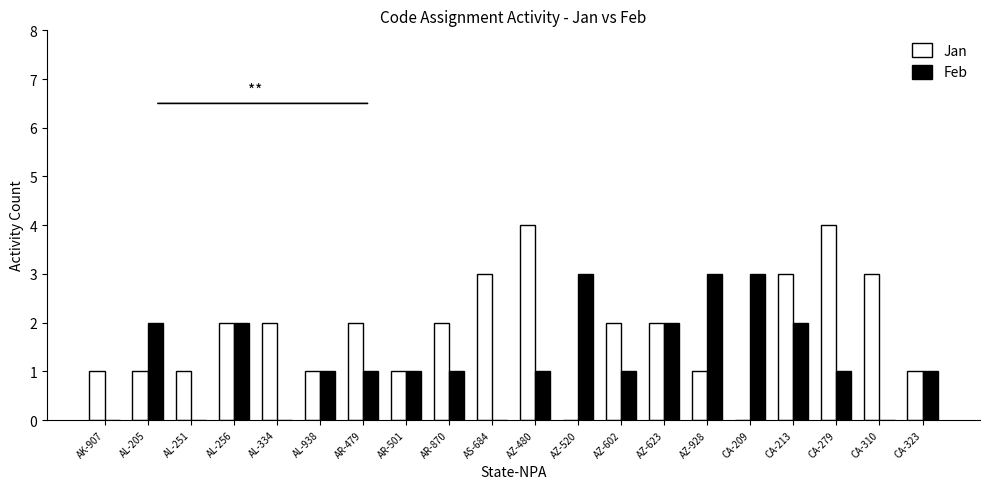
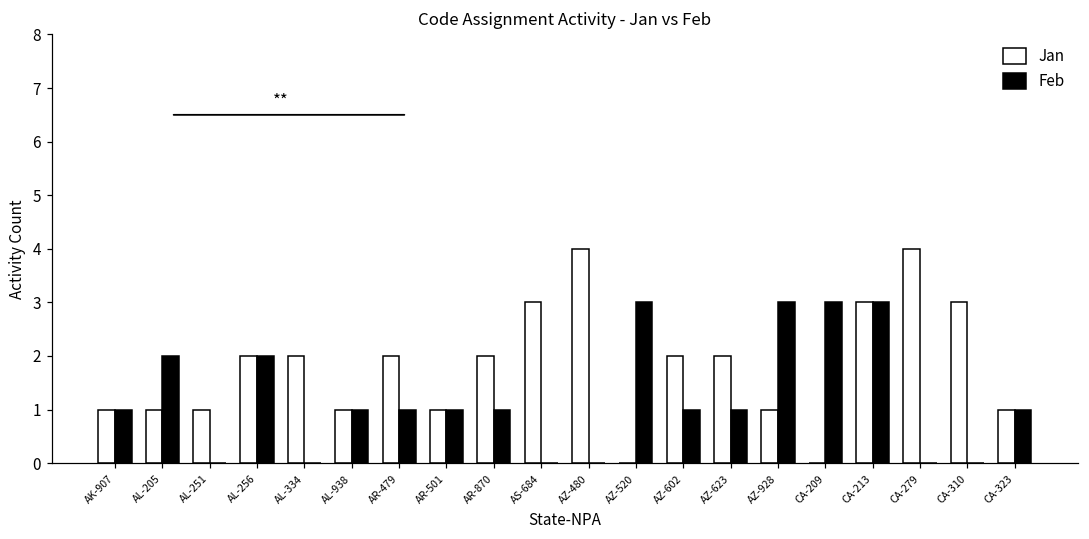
Feb, AK-907: 0 -> 1
Feb, AZ-480: 1 -> 0
Feb, AZ-623: 2 -> 1
Feb, CA-213: 2 -> 3
Feb, CA-279: 1 -> 0
